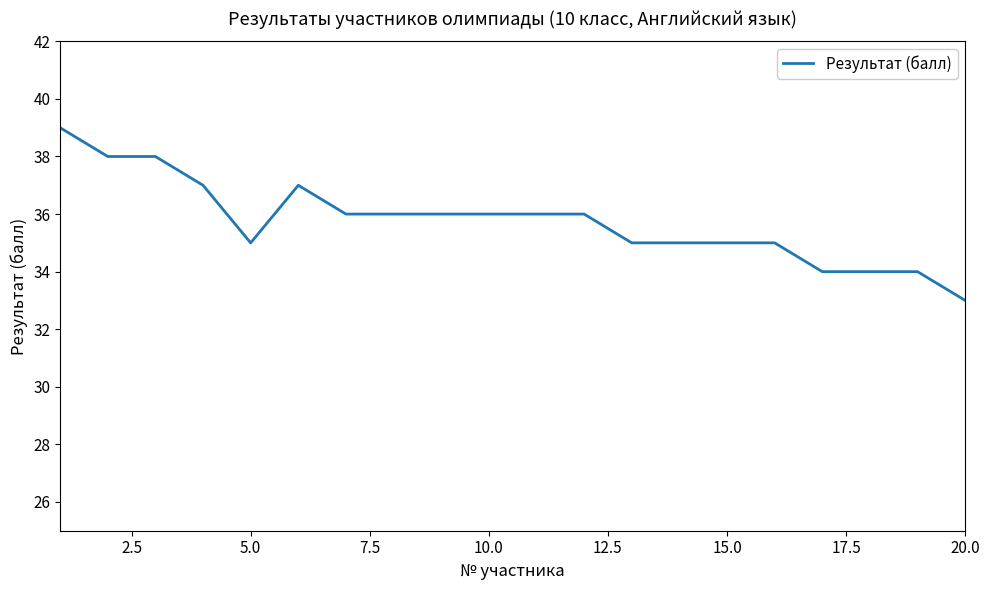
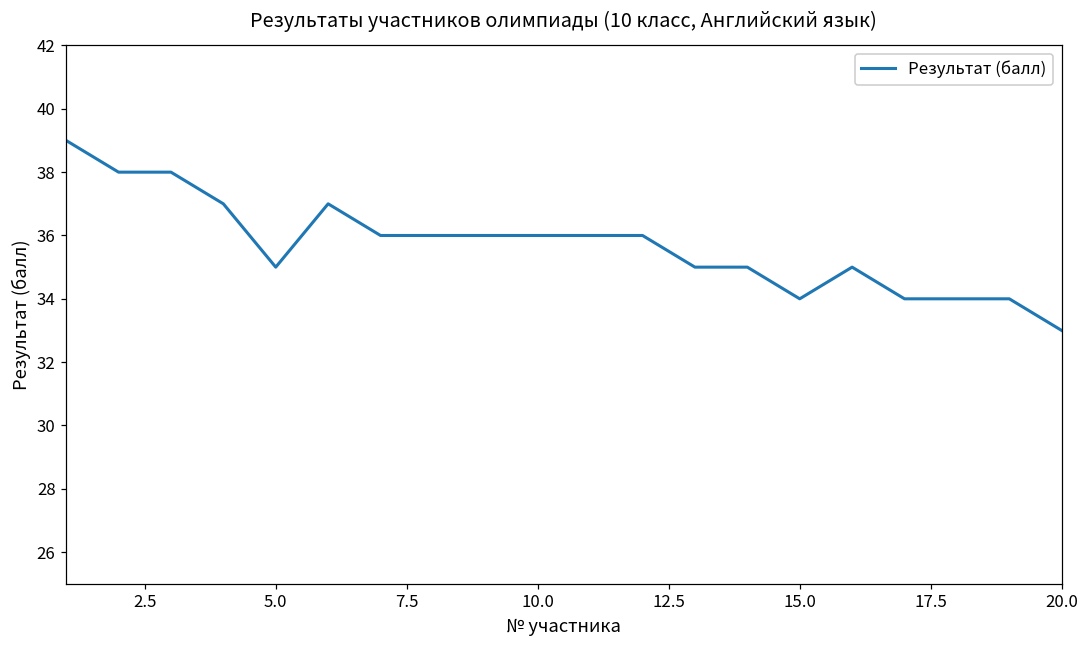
15.0: 35 -> 34
